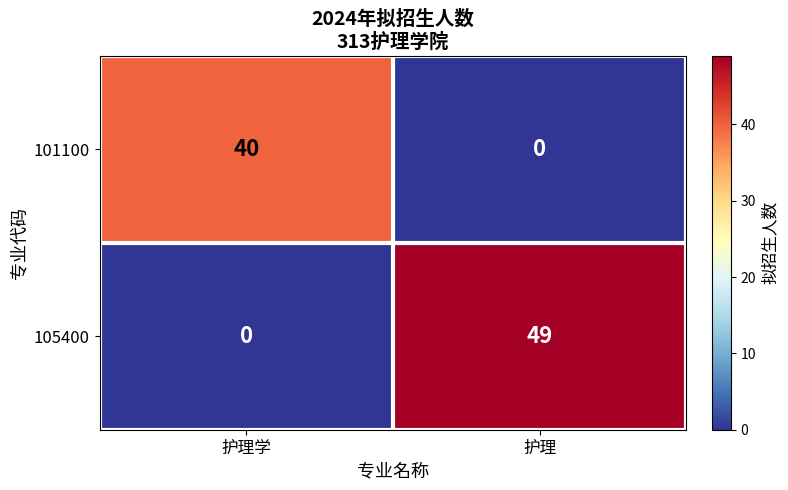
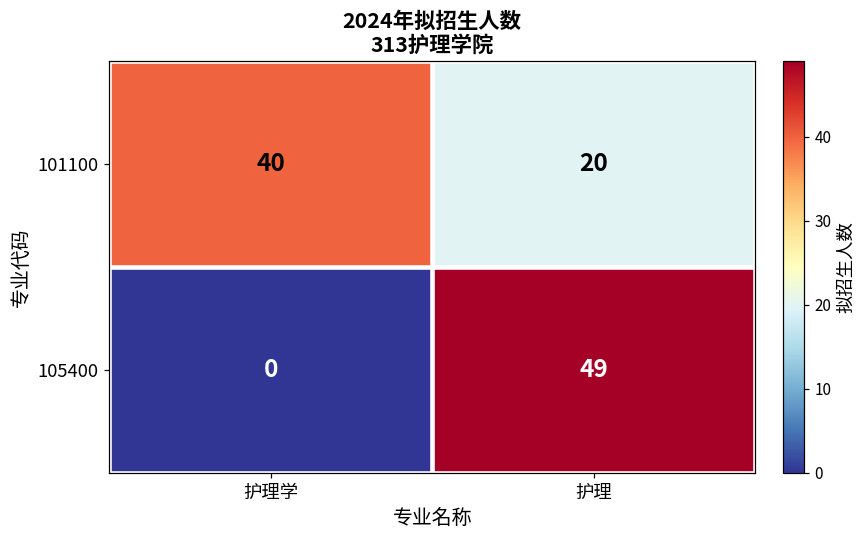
101100, 护理: 0 -> 20
